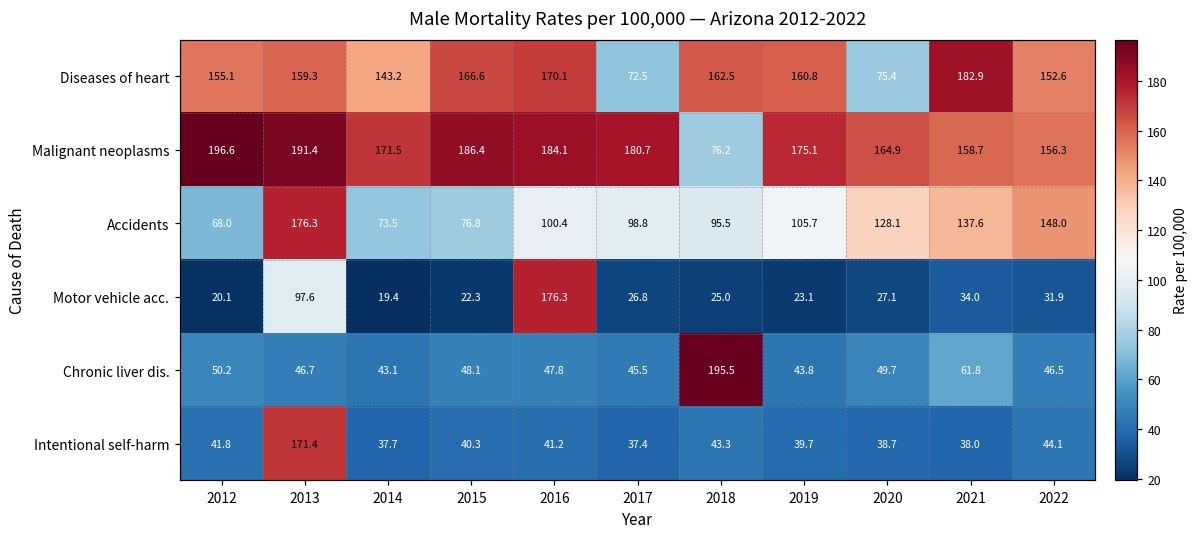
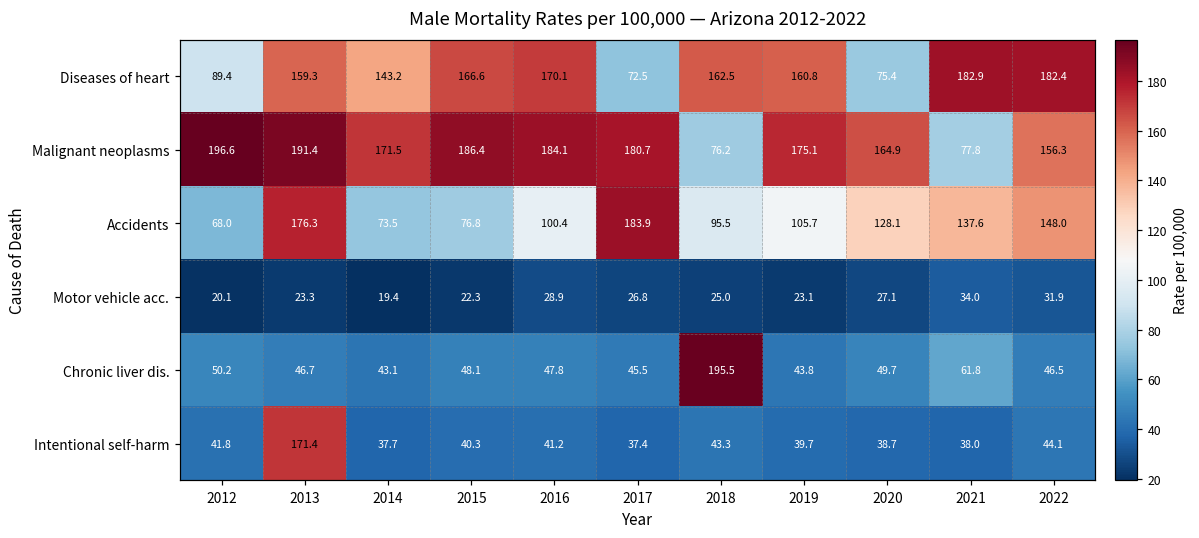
Diseases of heart, 2012: 155.1 -> 89.4
Diseases of heart, 2022: 152.6 -> 182.4
Malignant neoplasms, 2021: 158.7 -> 77.8
Accidents, 2017: 98.8 -> 183.9
Motor vehicle acc., 2013: 97.6 -> 23.3
Motor vehicle acc., 2016: 176.3 -> 28.9
